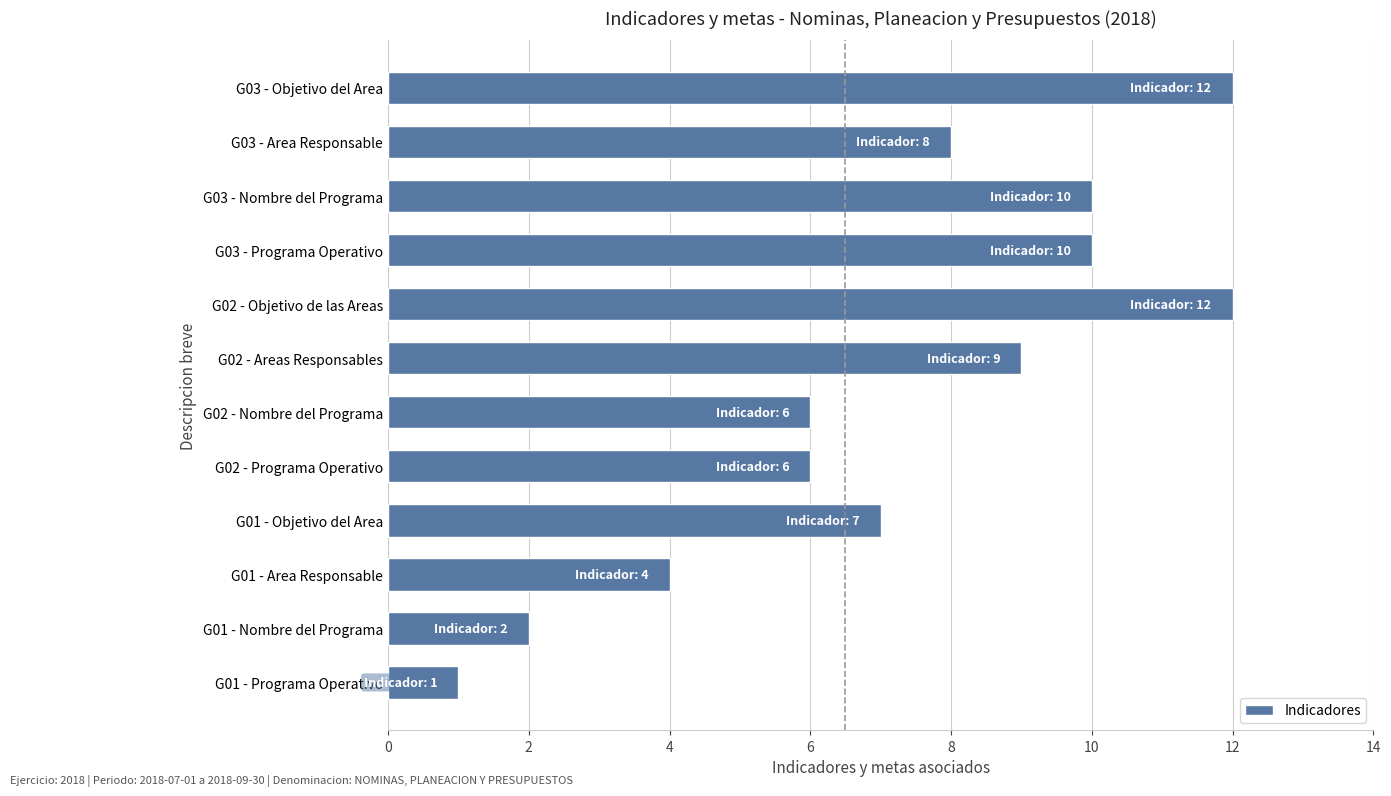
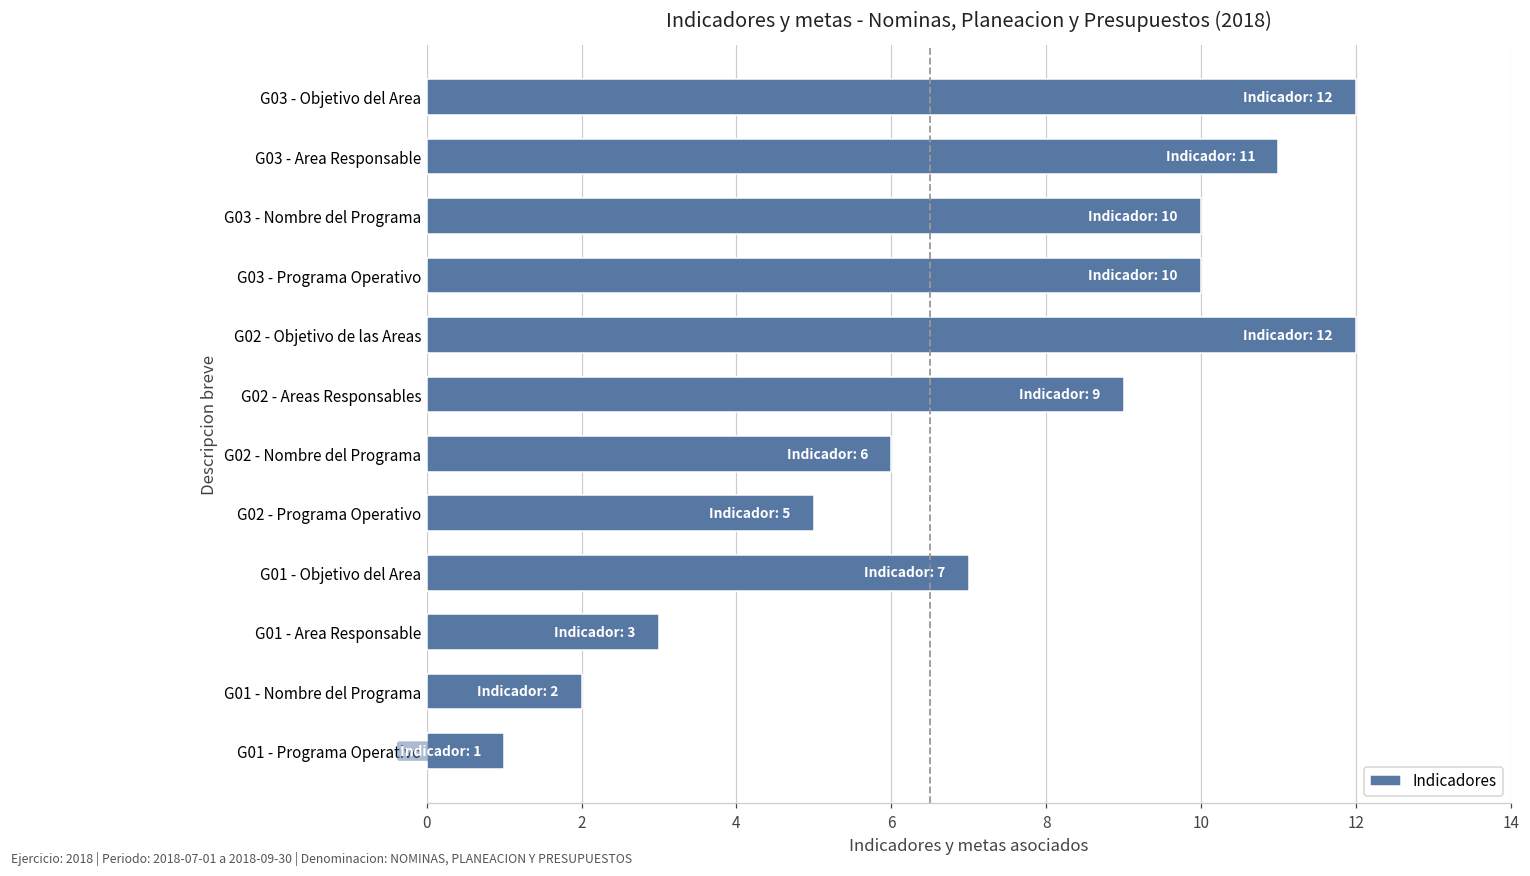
G03 - Area Responsable: 8 -> 11
G02 - Programa Operativo: 6 -> 5
G01 - Area Responsable: 4 -> 3
